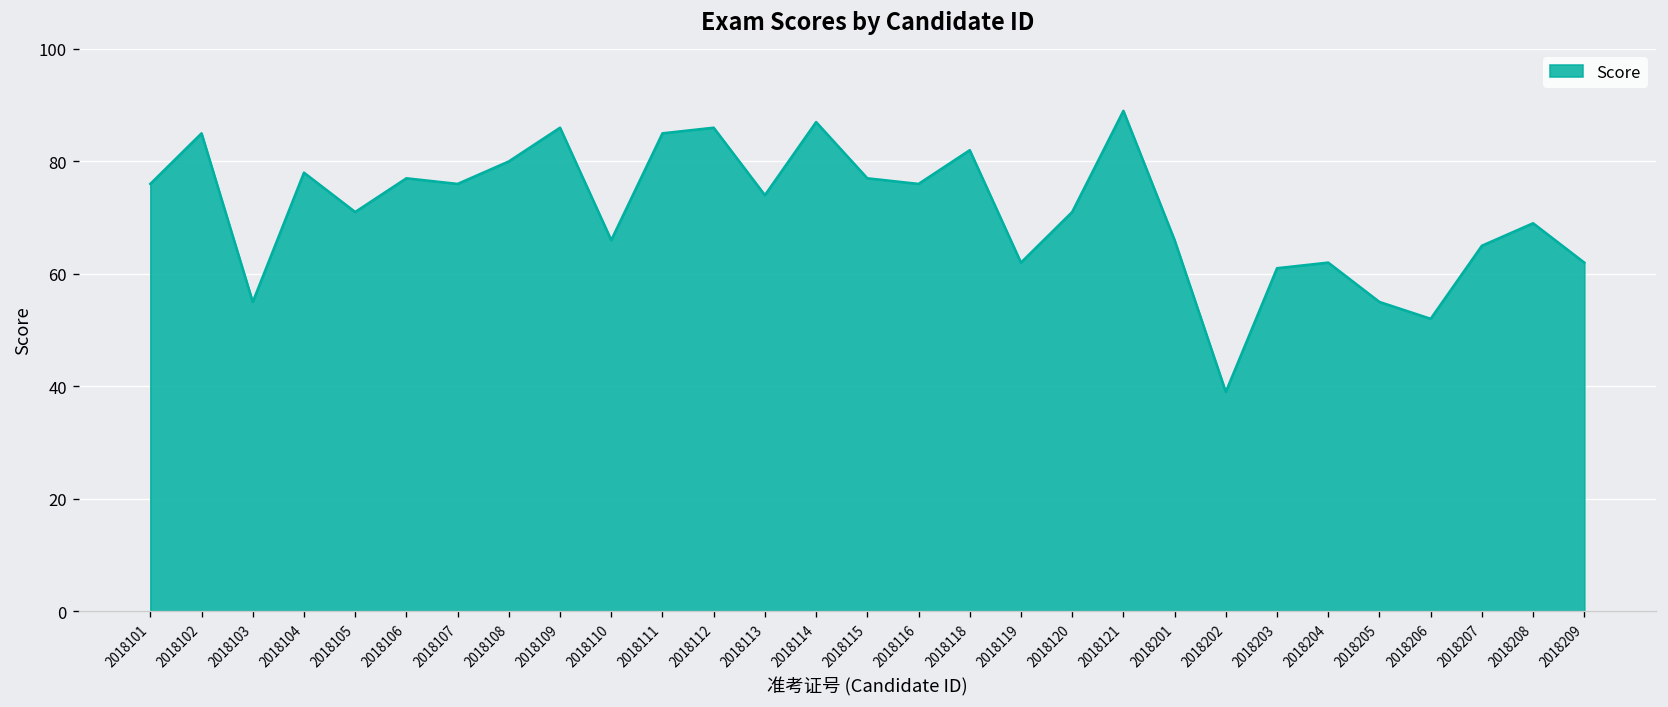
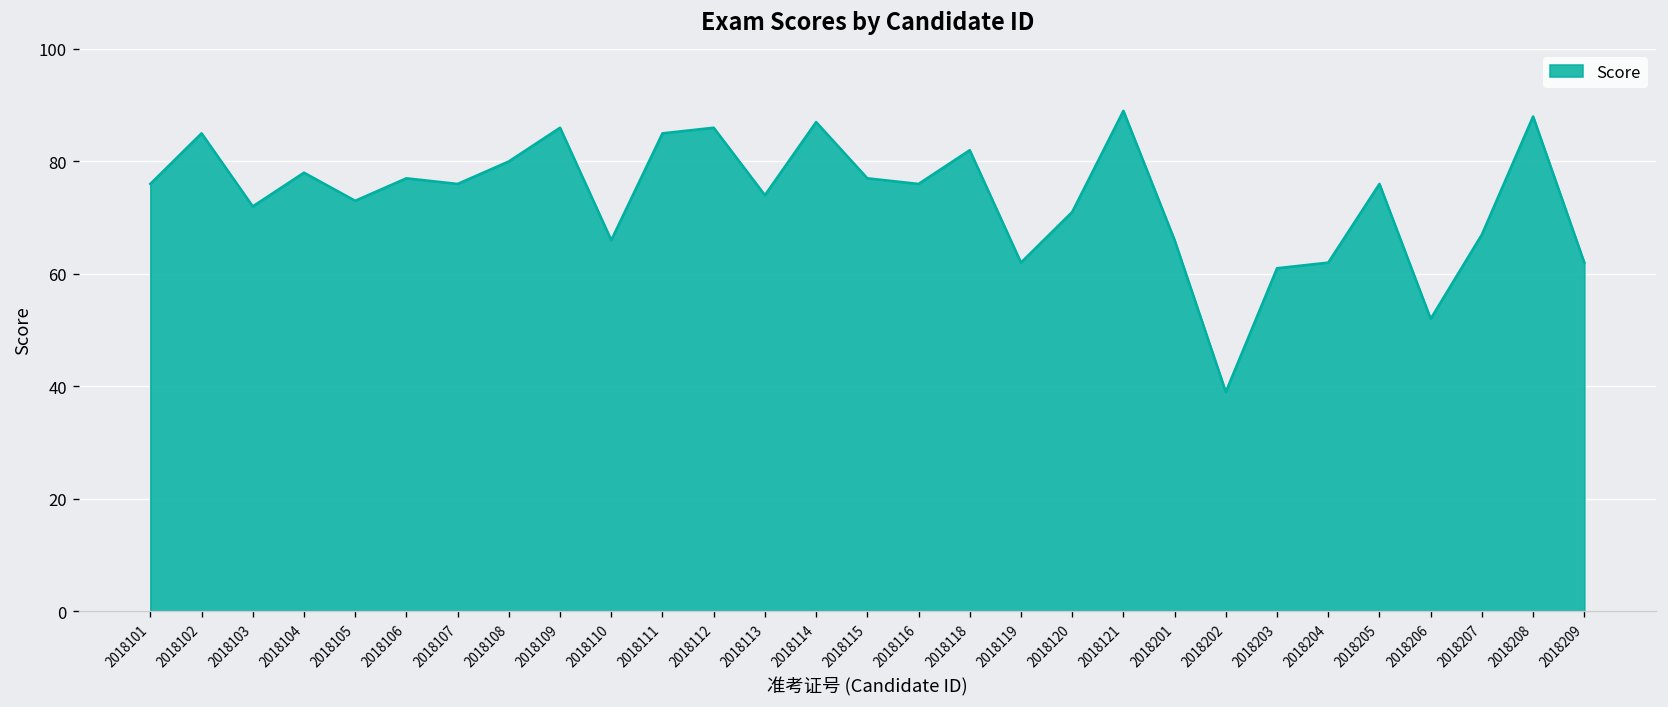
2018103: 55 -> 72
2018105: 71 -> 73
2018205: 55 -> 76
2018207: 65 -> 67
2018208: 69 -> 88
